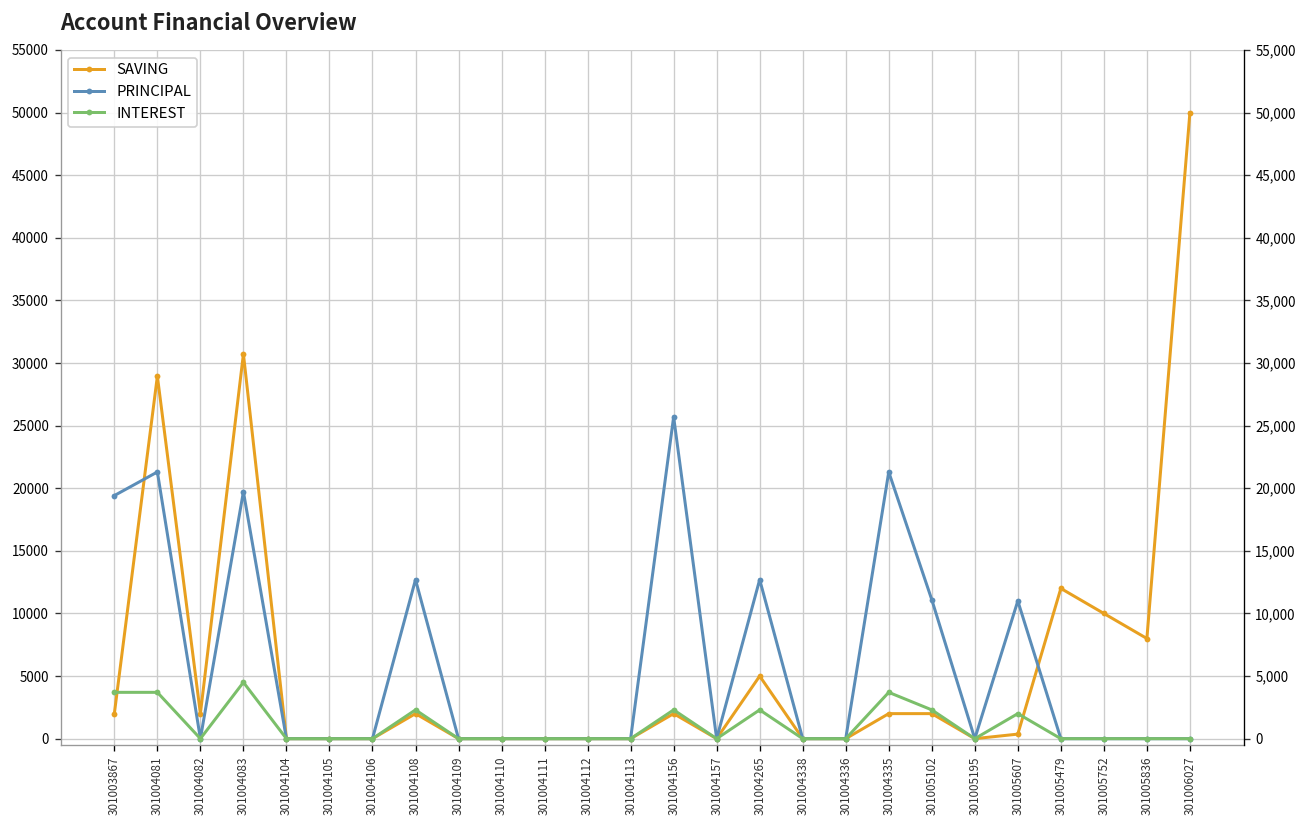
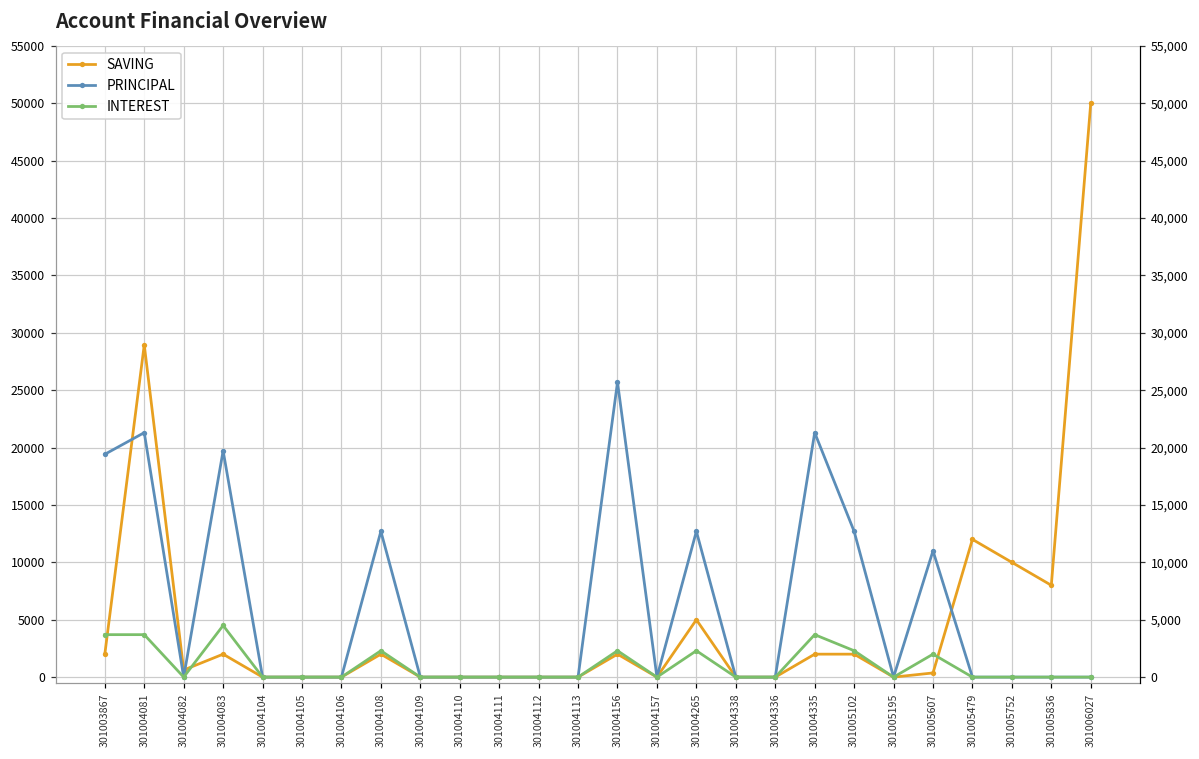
SAVING, 301004082: 2000 -> 600
SAVING, 301004083: 30700 -> 2000
PRINCIPAL, 301005102: 11100 -> 12700
